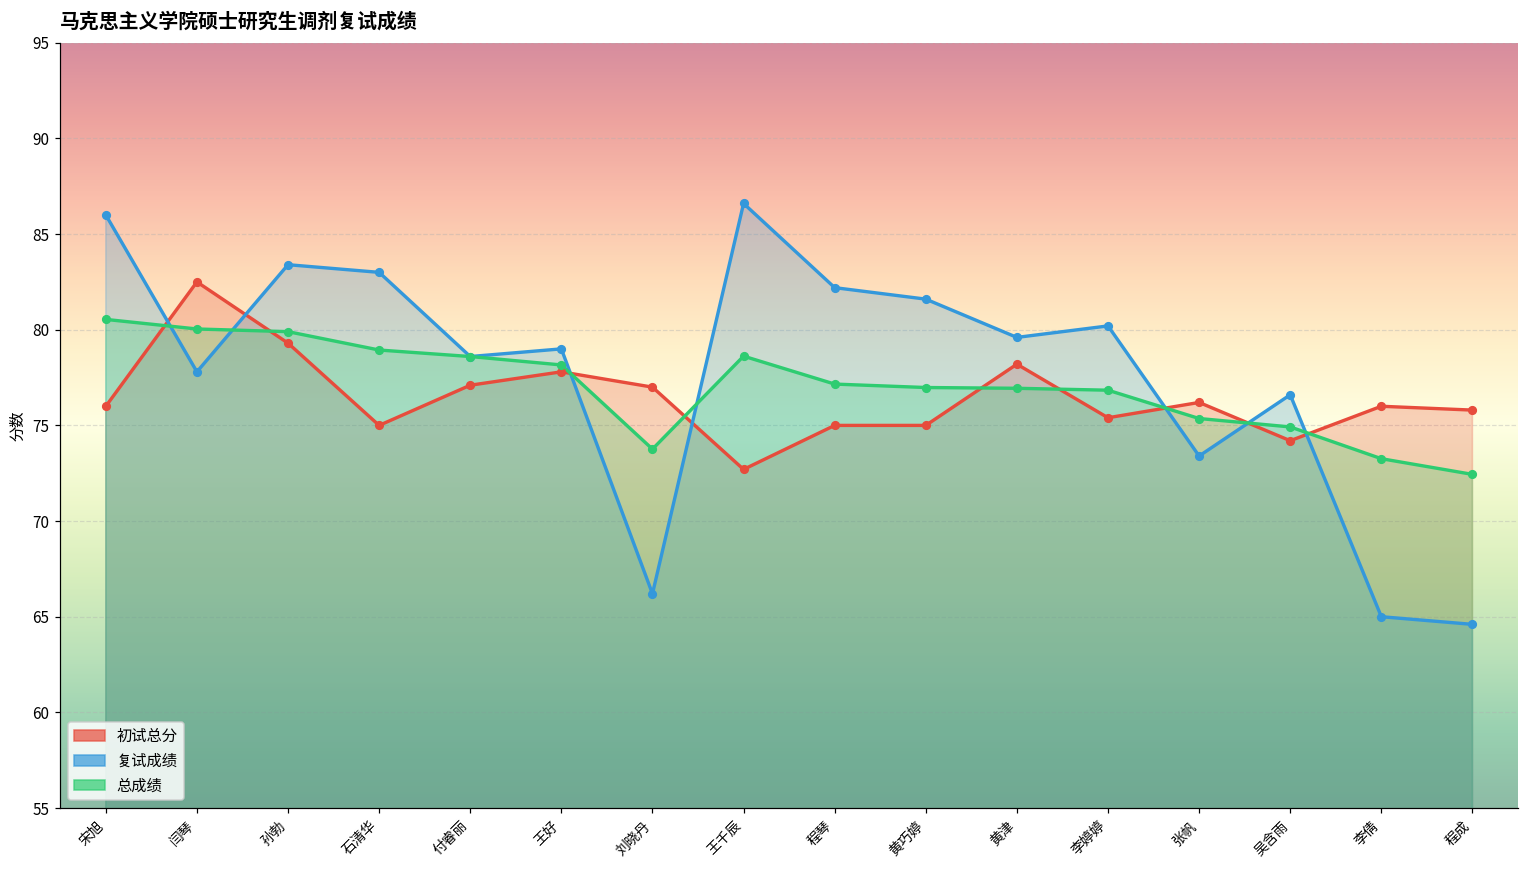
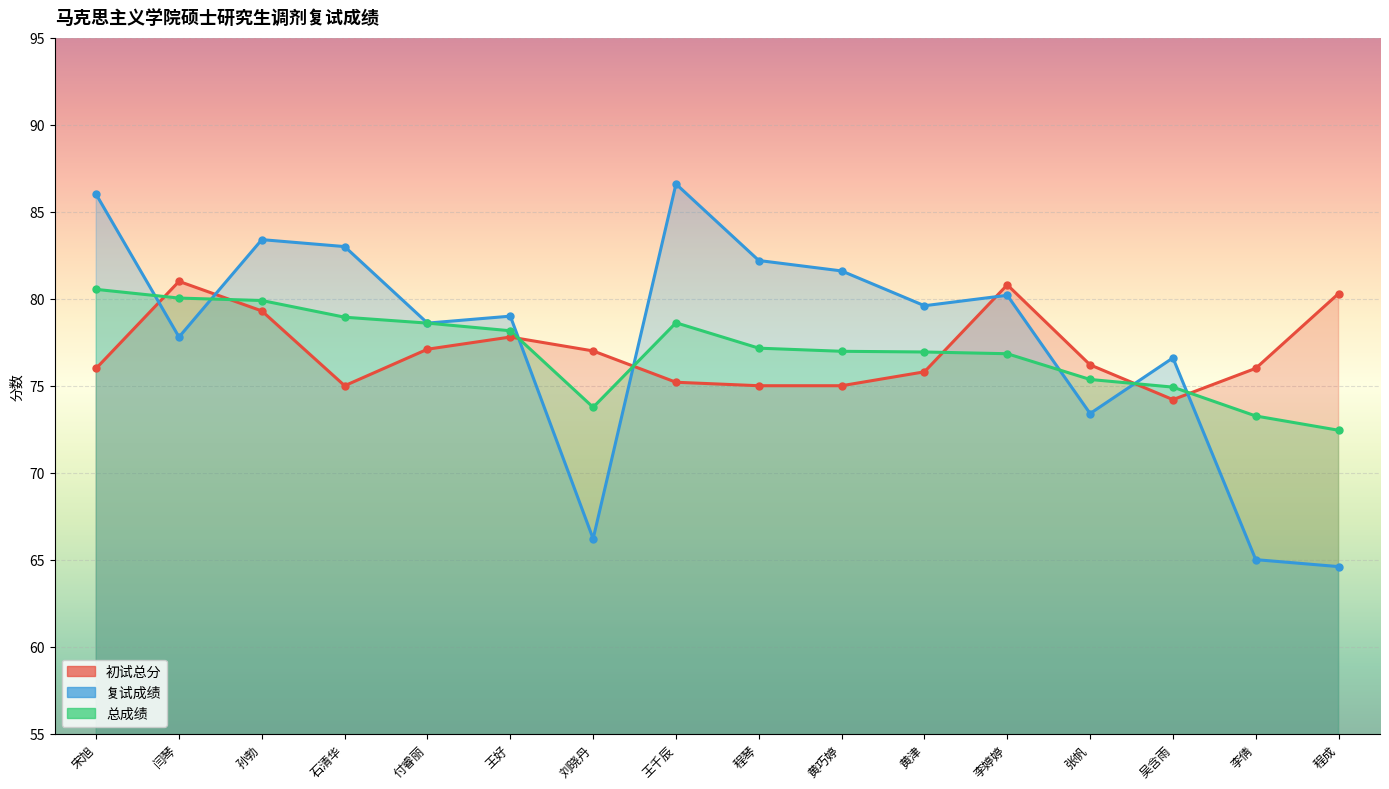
初试总分, 闫琴: 82.5 -> 81.0
初试总分, 王千辰: 72.7 -> 75.2
初试总分, 黄津: 78.2 -> 75.8
初试总分, 李婷婷: 75.4 -> 80.8
初试总分, 程成: 75.8 -> 80.3
